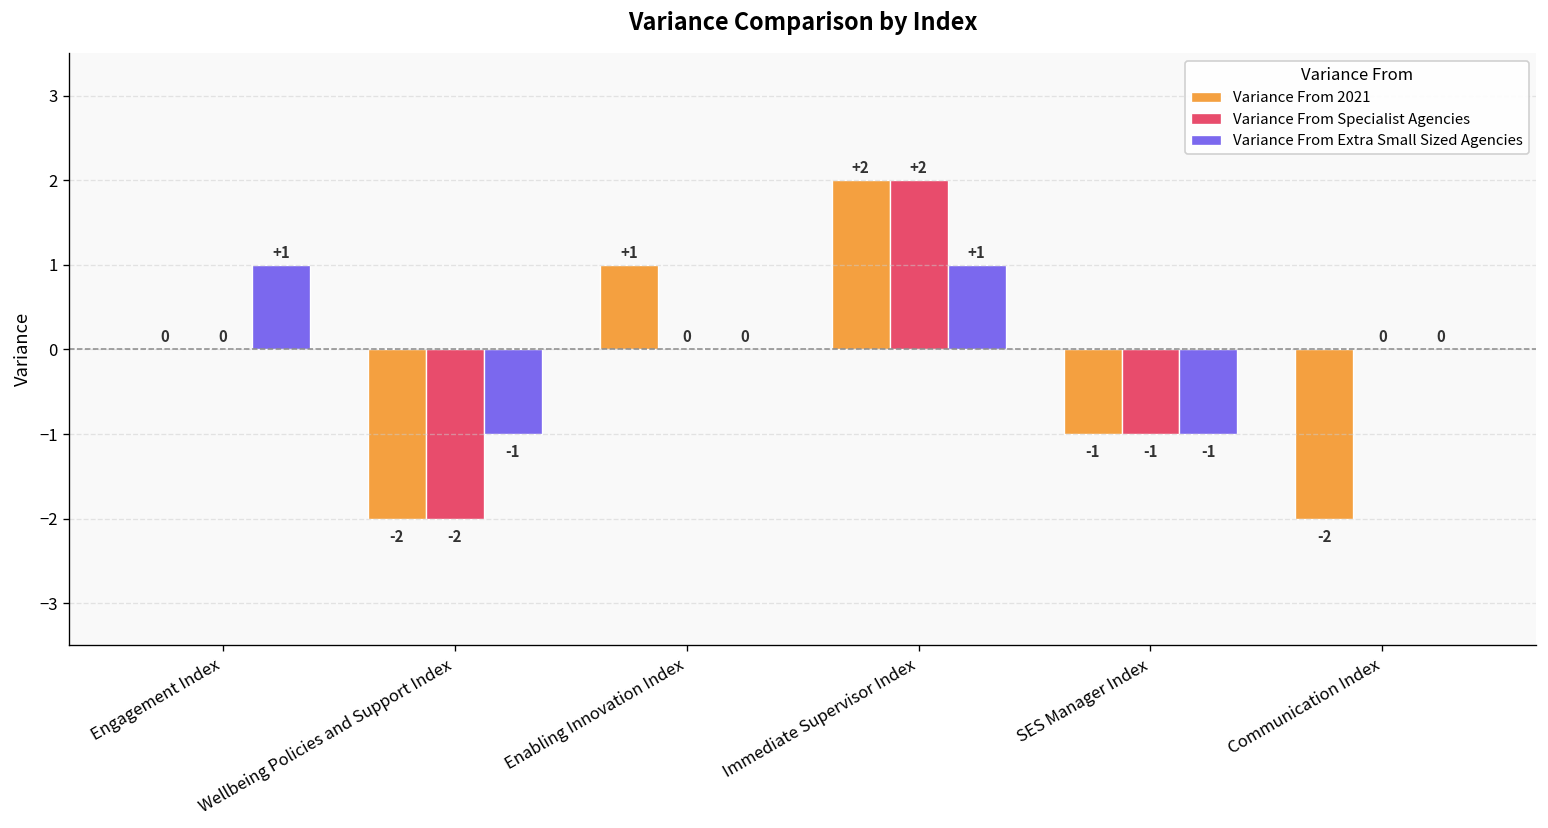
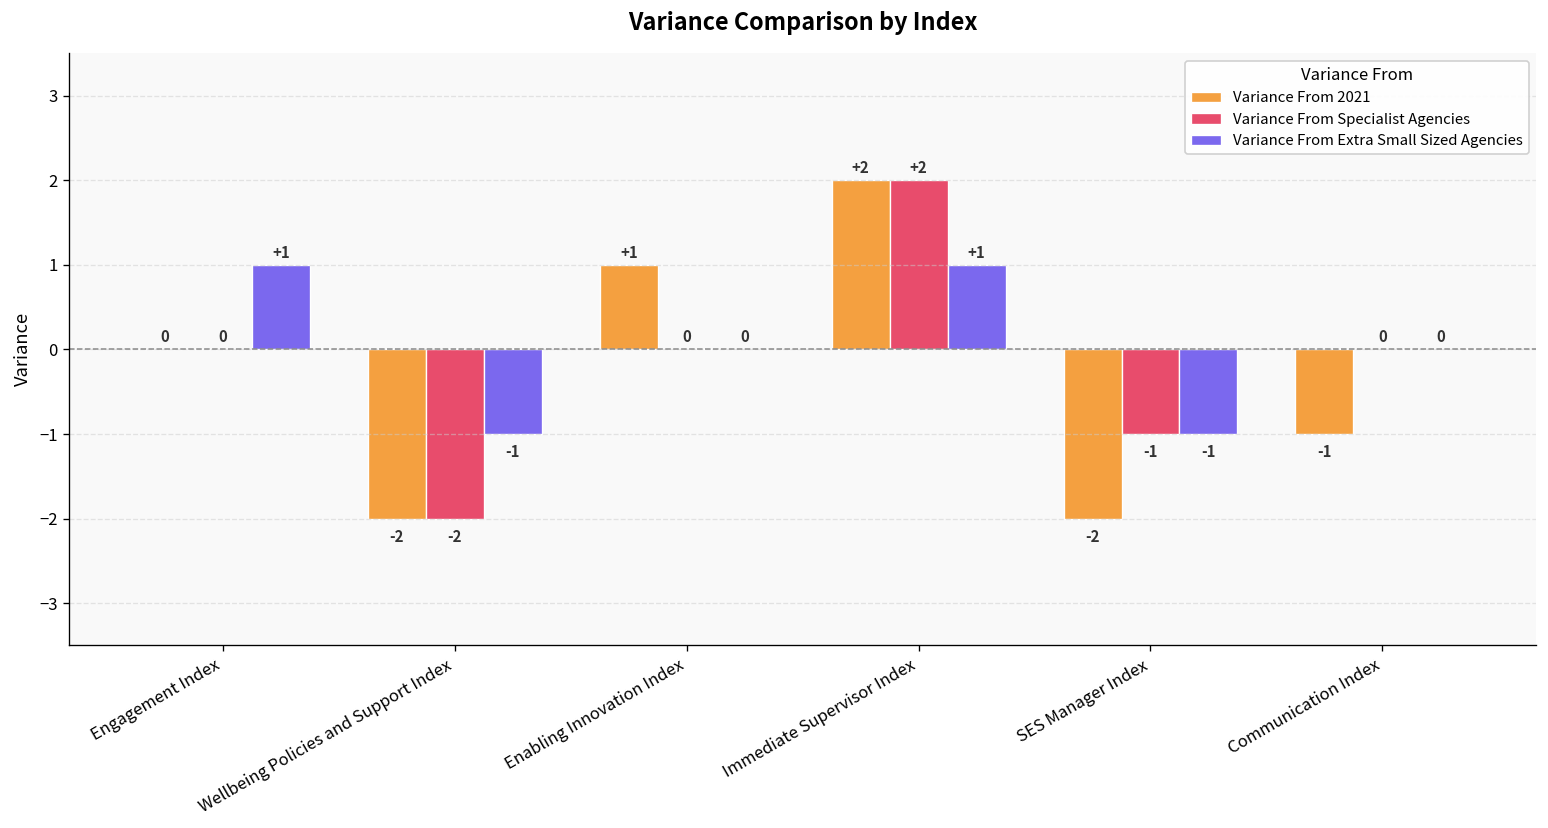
Variance From 2021, SES Manager Index: -1 -> -2
Variance From 2021, Communication Index: -2 -> -1
